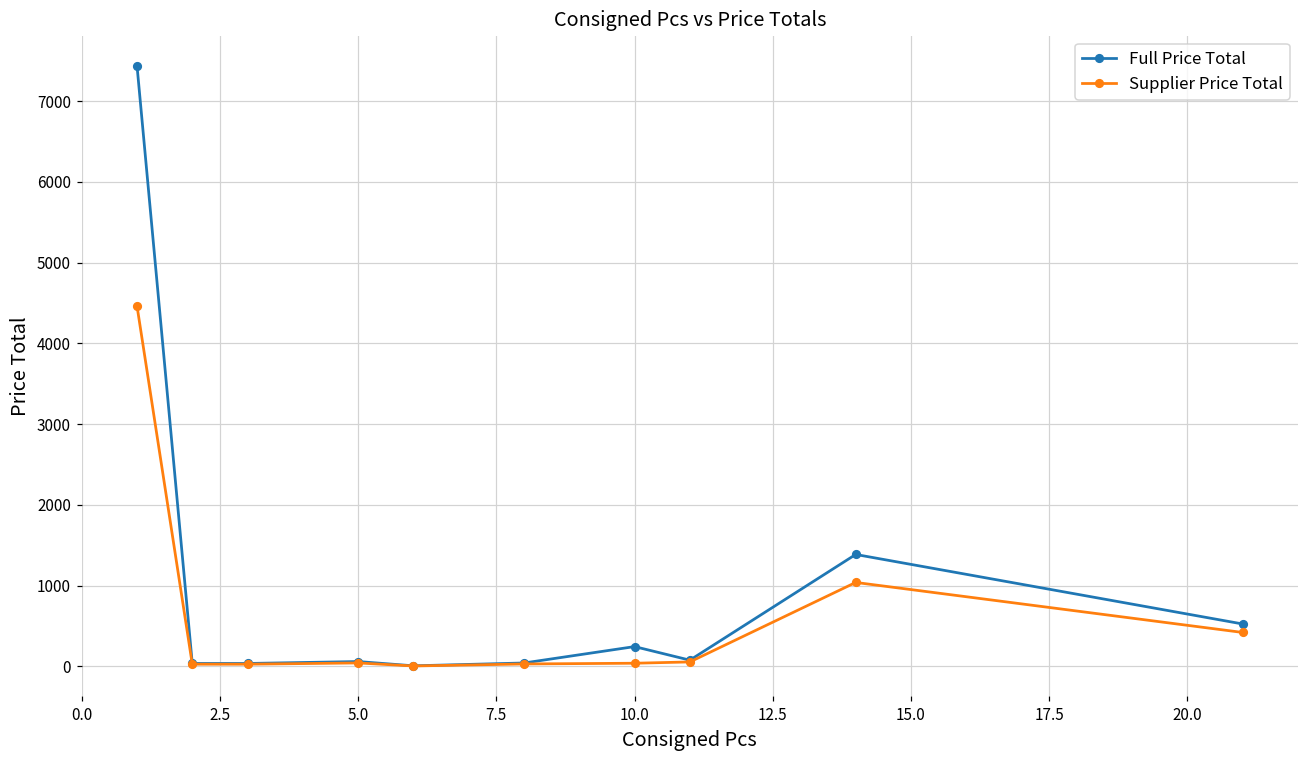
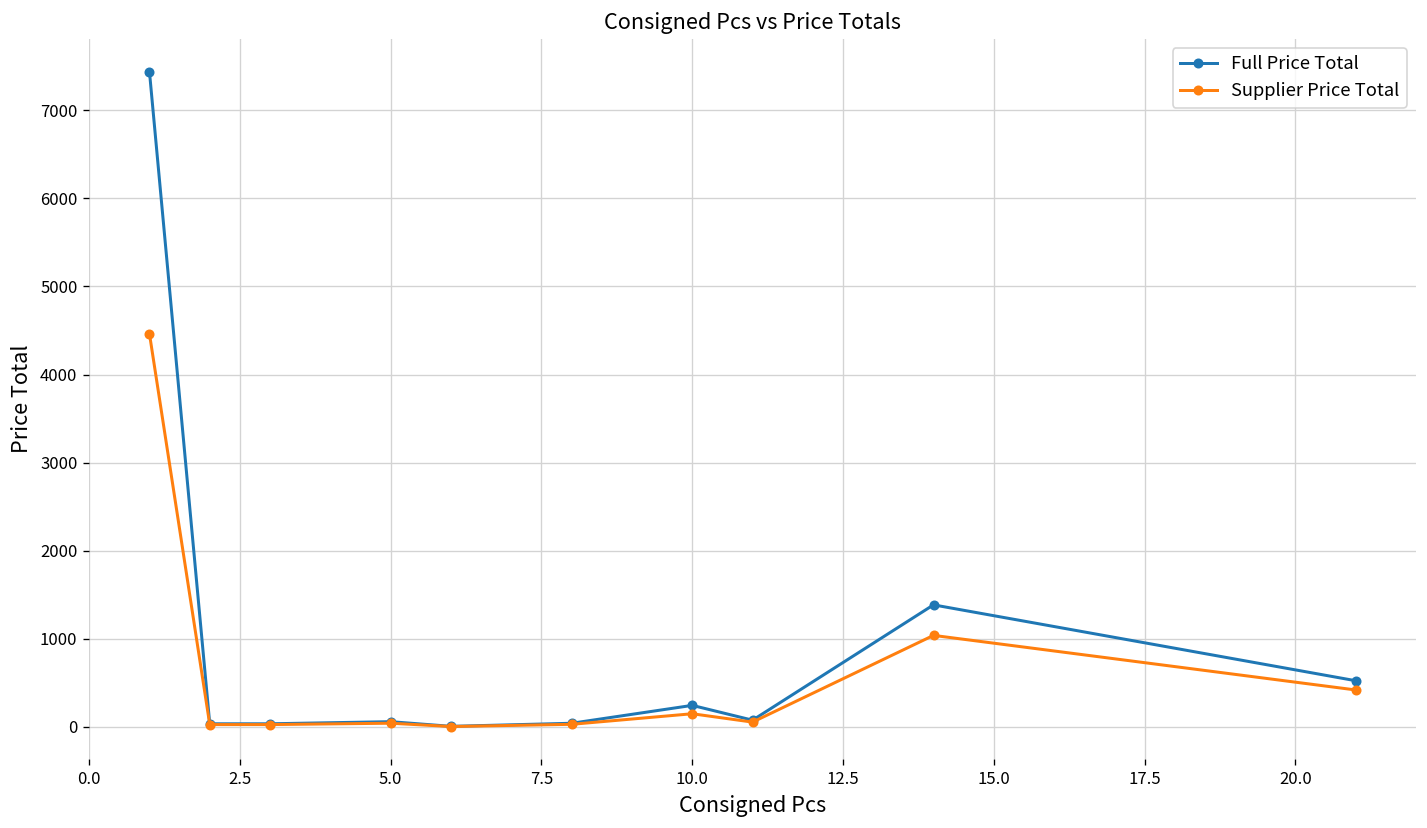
Supplier Price Total, 10.0: 0 -> 200
